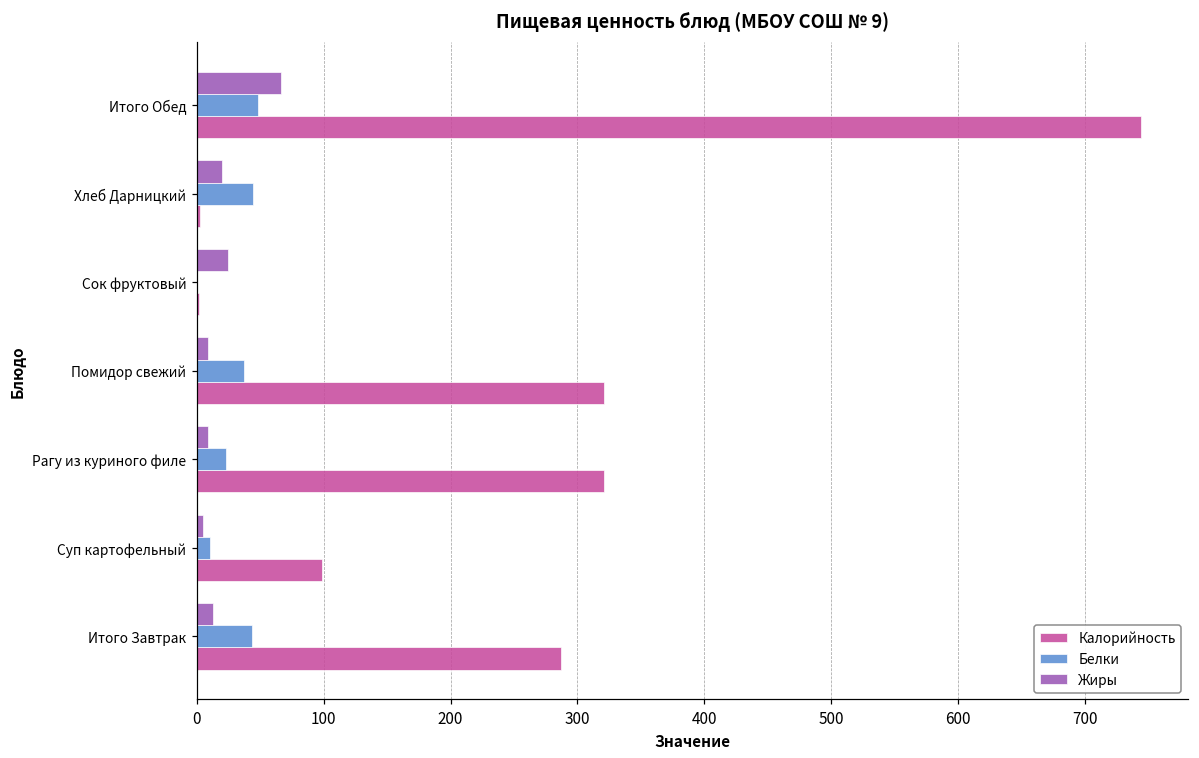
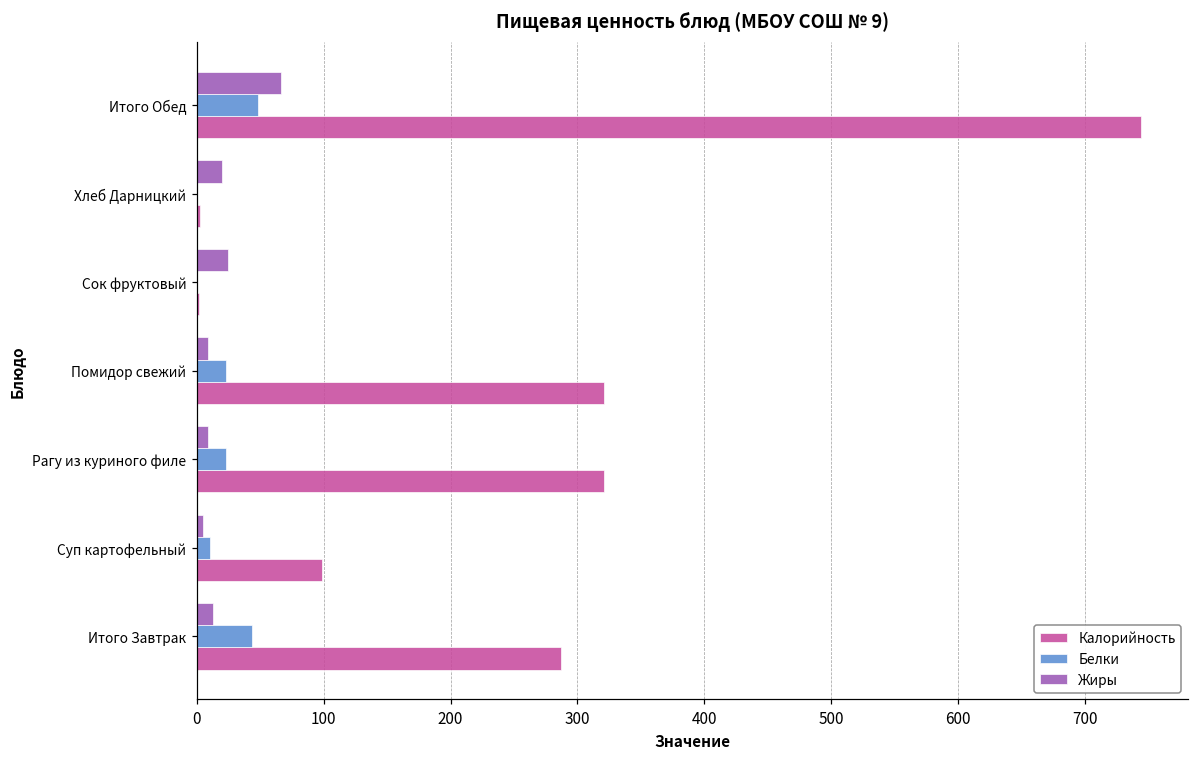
Белки, Хлеб Дарницкий: 44 -> 0
Белки, Помидор свежий: 37 -> 23
